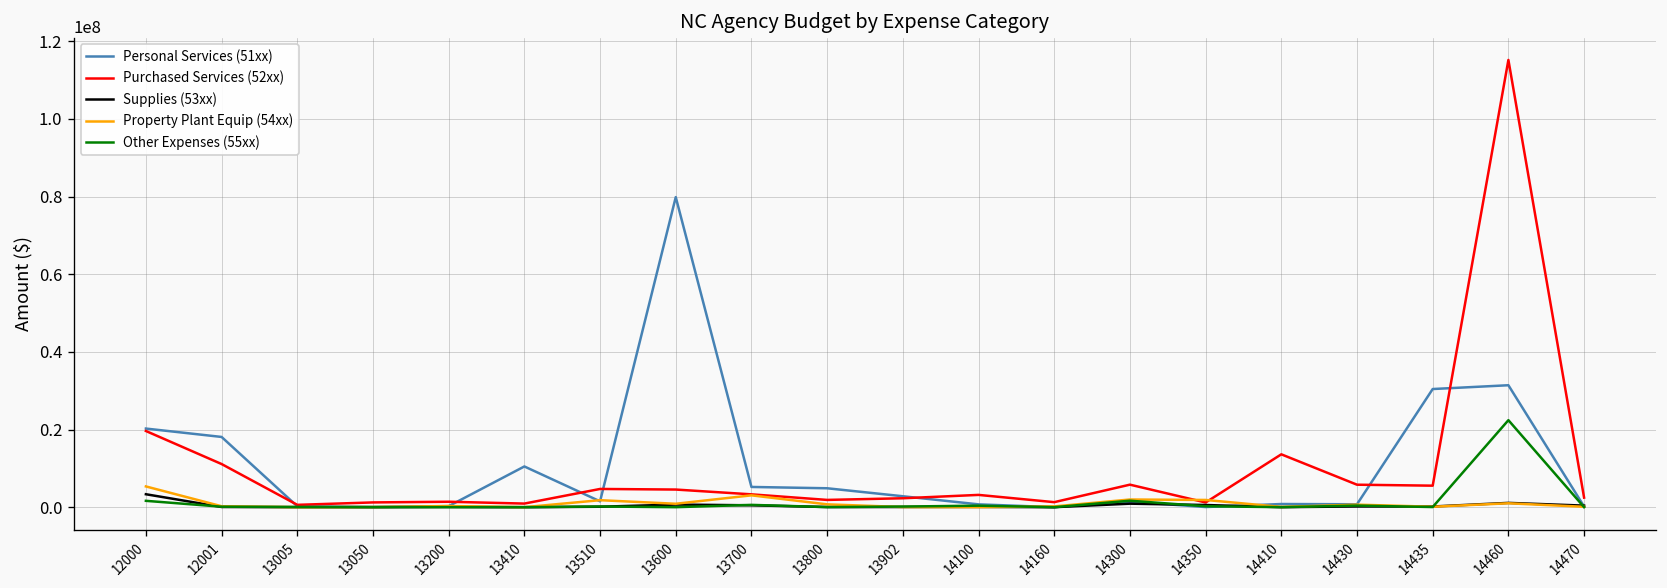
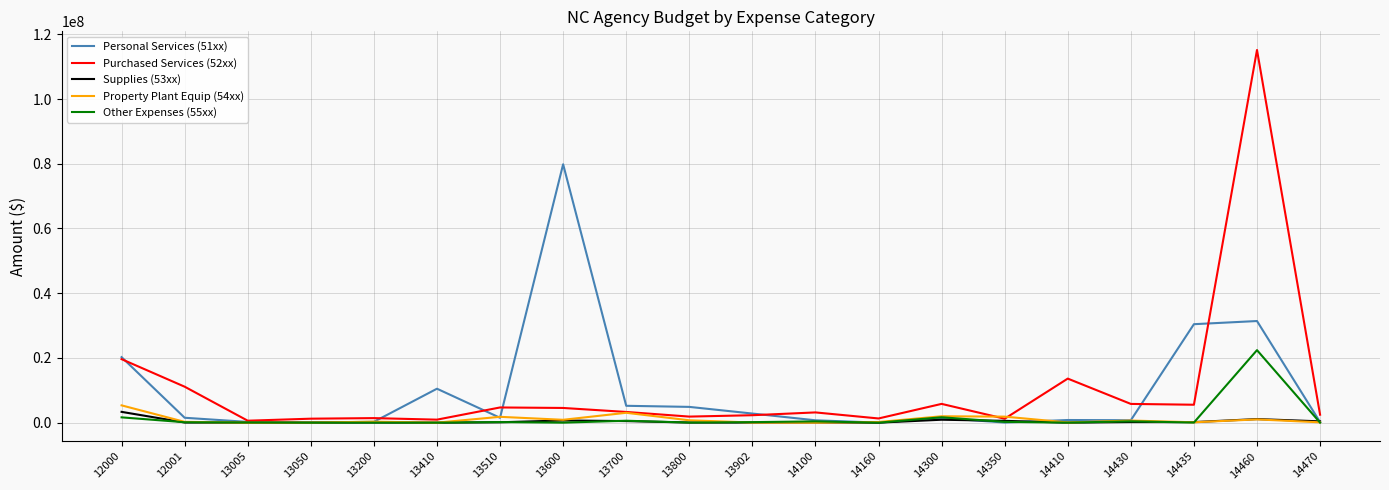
Personal Services (51xx), 12001: 18000000 -> 2000000
